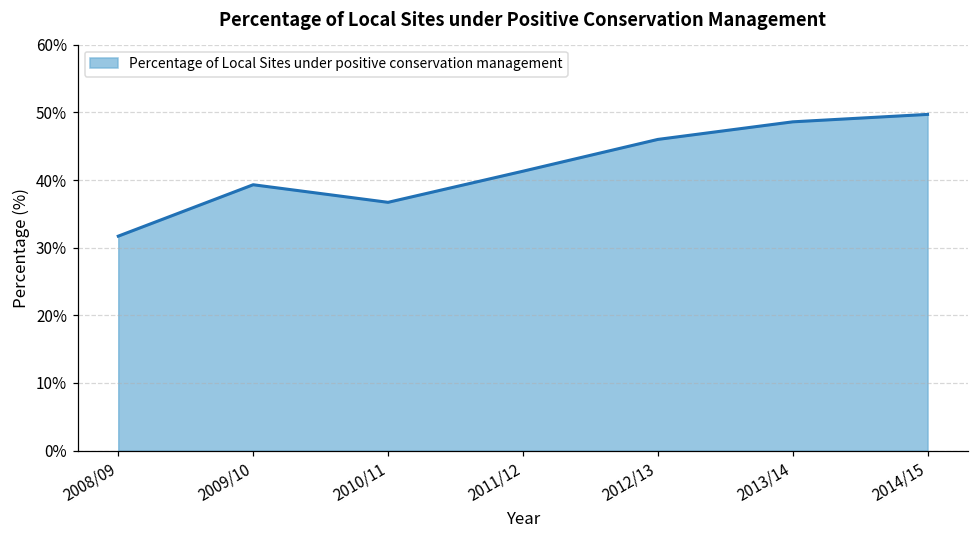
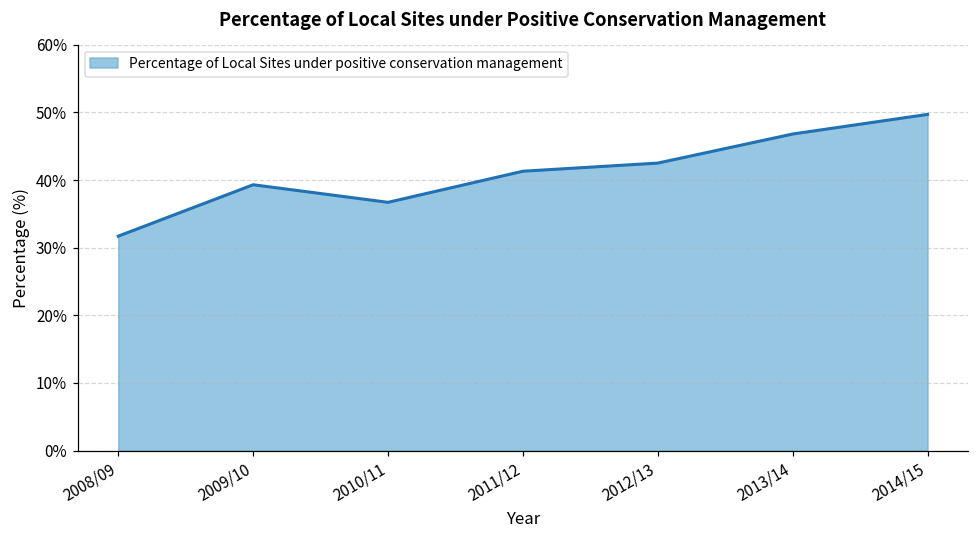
2012/13: 46% -> 43%
2013/14: 49% -> 47%
